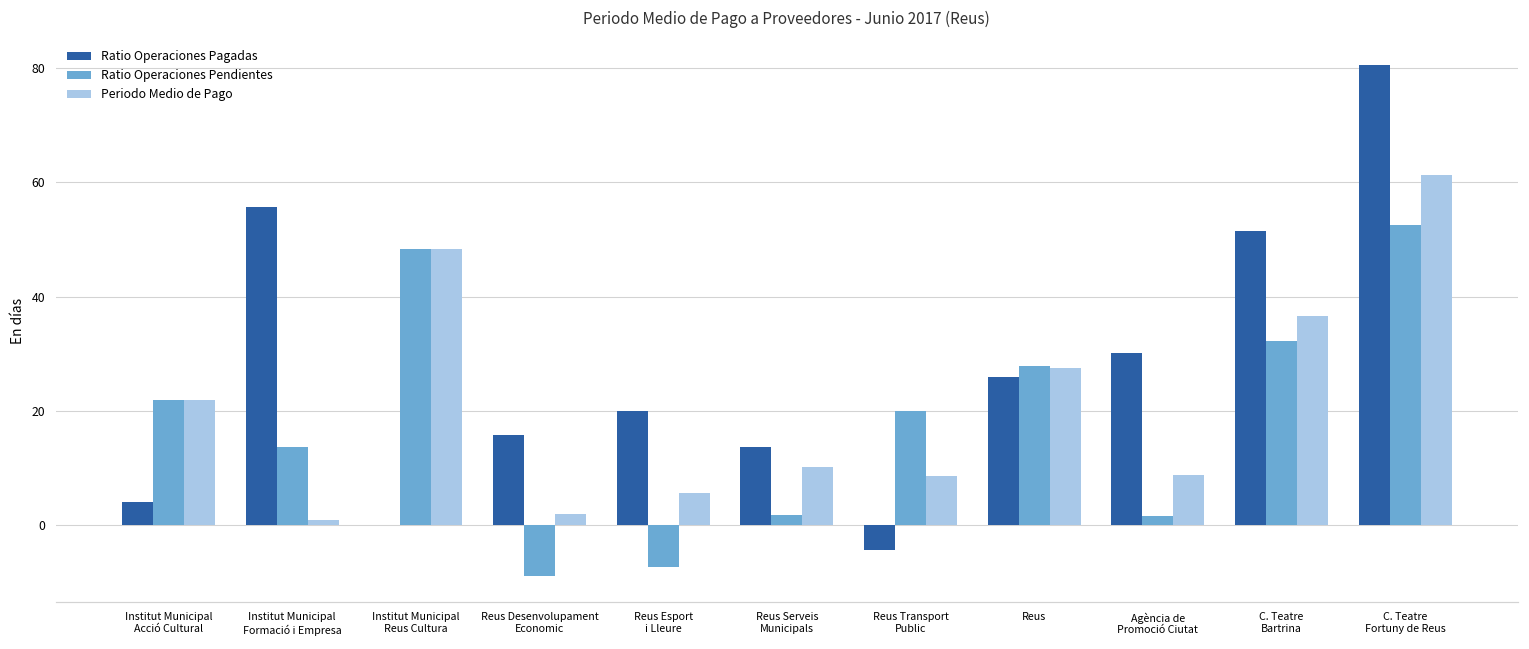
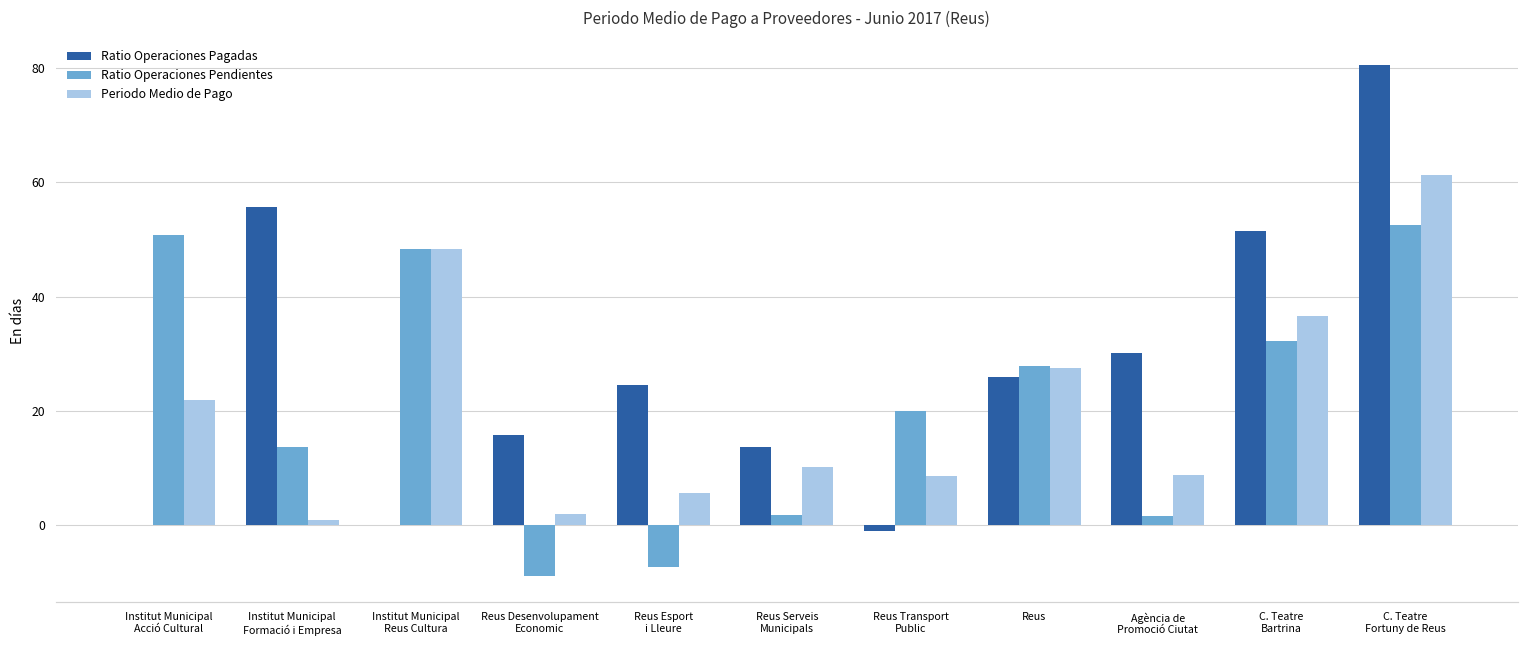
Ratio Operaciones Pagadas, Institut Municipal Acció Cultural: 4 -> 0
Ratio Operaciones Pendientes, Institut Municipal Acció Cultural: 22 -> 51
Ratio Operaciones Pagadas, Reus Esport i Lleure: 20 -> 24
Ratio Operaciones Pagadas, Reus Transport Public: -4 -> -1
